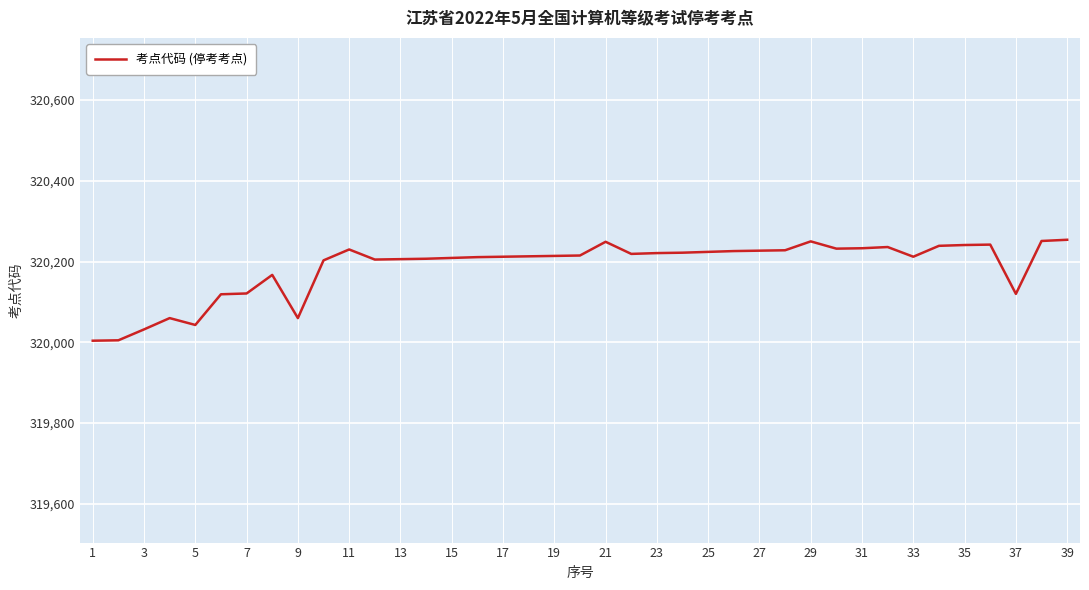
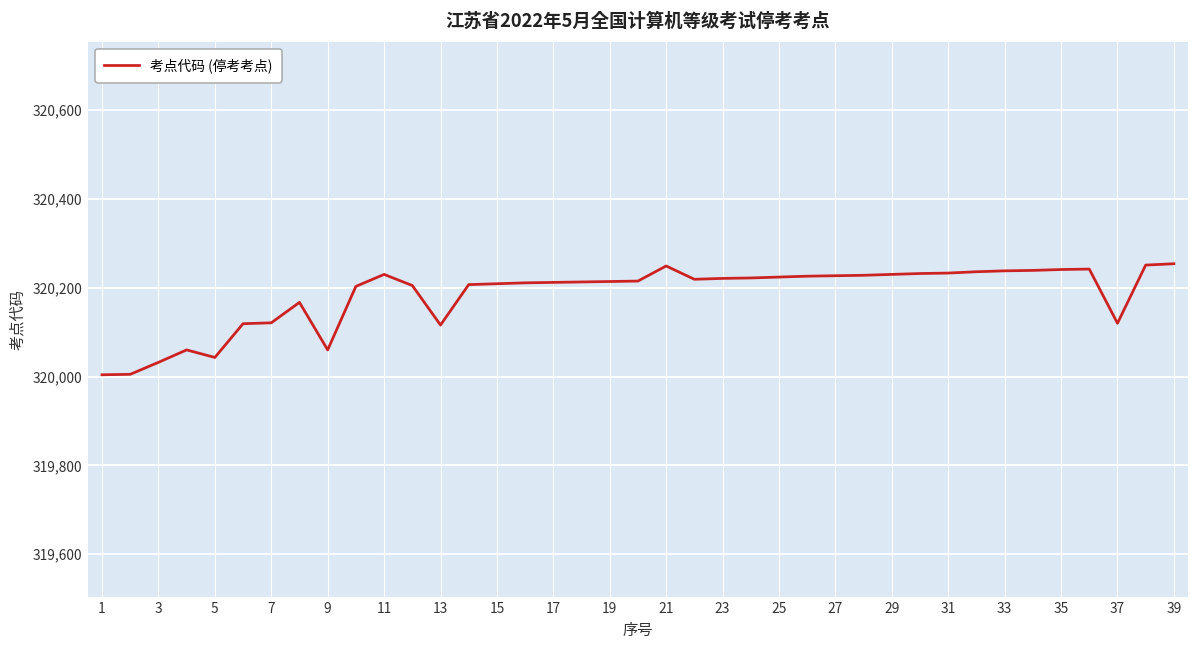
13: 320,210 -> 320,120
29: 320,250 -> 320,230
33: 320,210 -> 320,240
